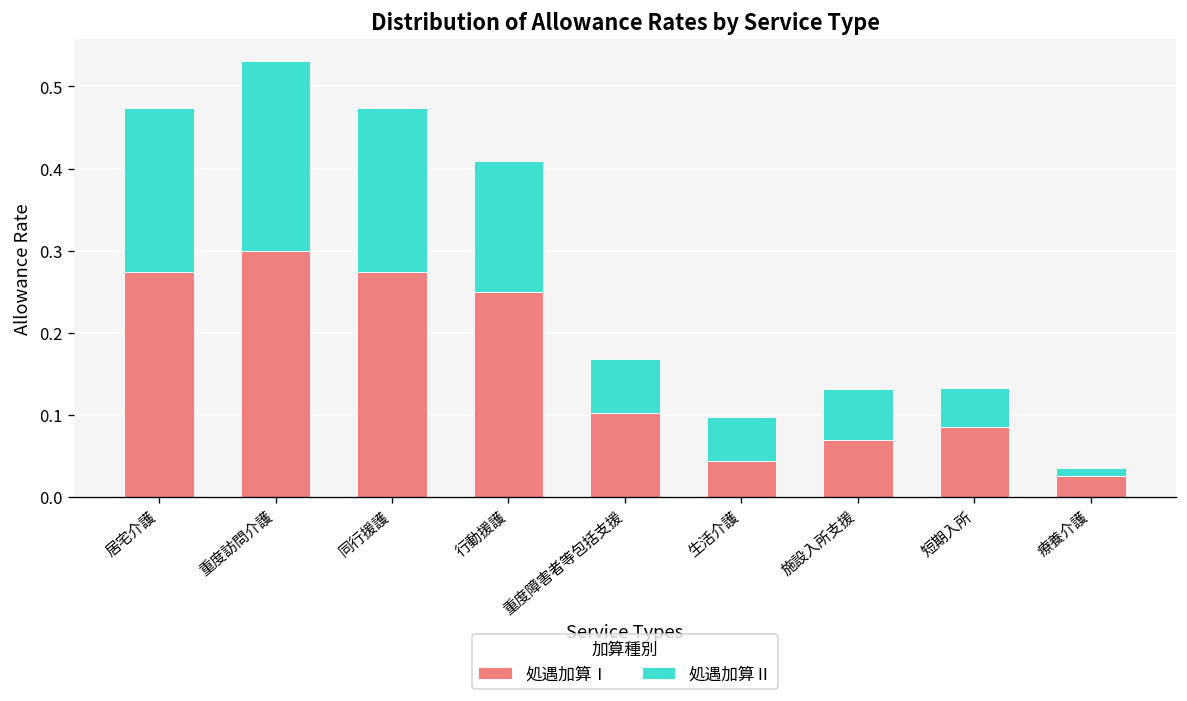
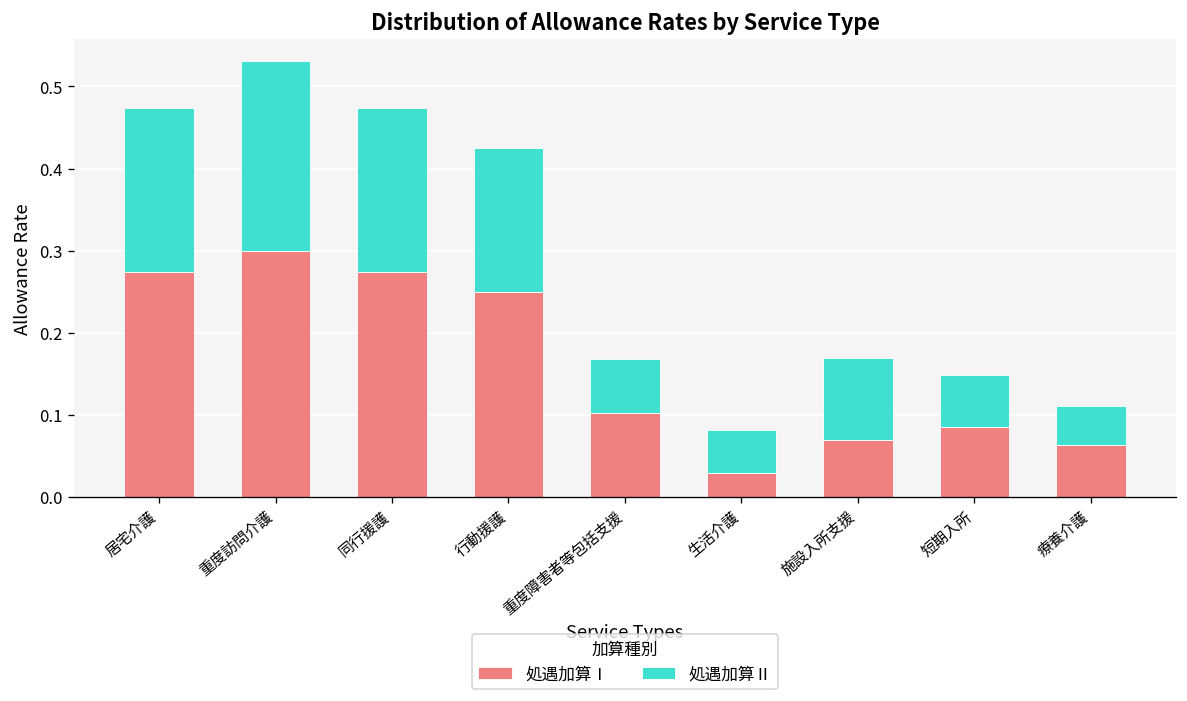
処遇加算Ⅱ, 行動援護: 0.16 -> 0.18
処遇加算Ⅰ, 生活介護: 0.04 -> 0.03
処遇加算Ⅱ, 施設入所支援: 0.06 -> 0.10
処遇加算Ⅱ, 短期入所: 0.05 -> 0.06
処遇加算Ⅰ, 療養介護: 0.03 -> 0.06
処遇加算Ⅱ, 療養介護: 0.01 -> 0.05
